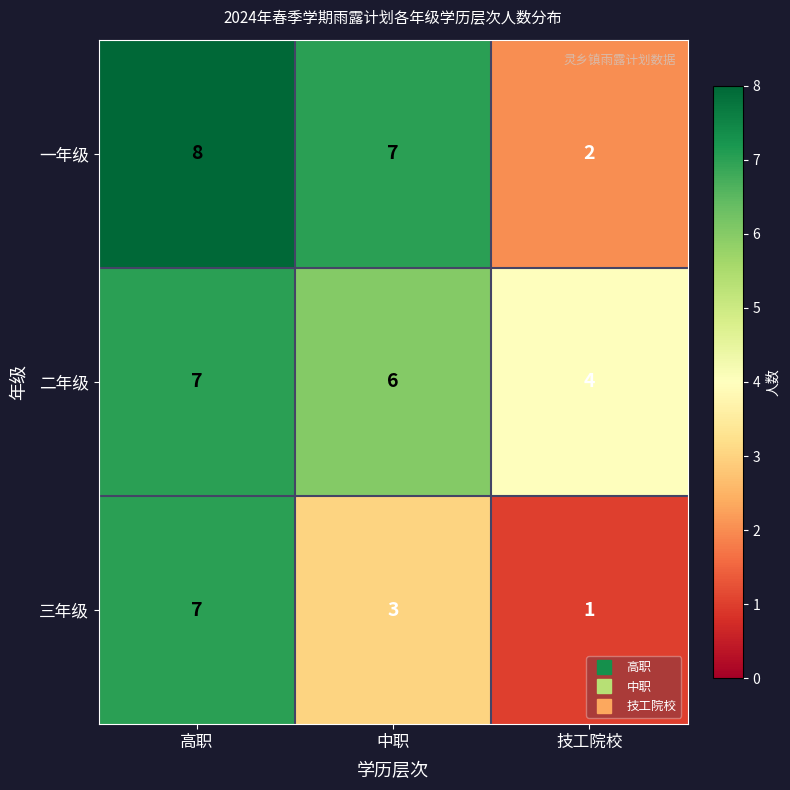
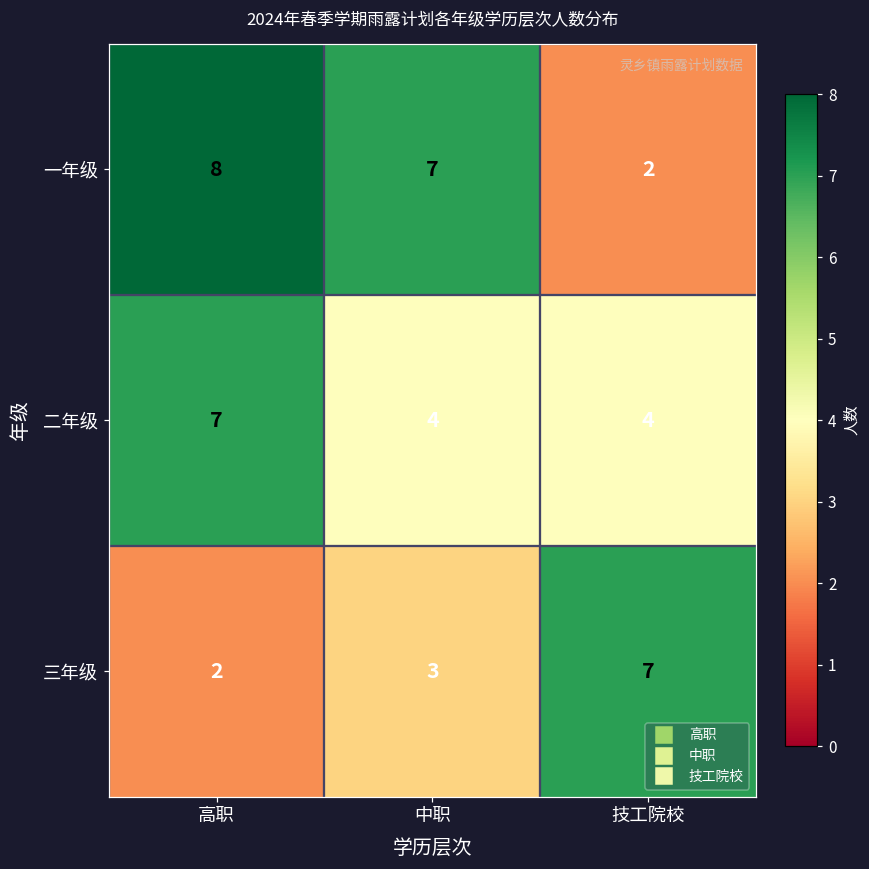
二年级, 中职: 6 -> 4
三年级, 高职: 7 -> 2
三年级, 技工院校: 1 -> 7
